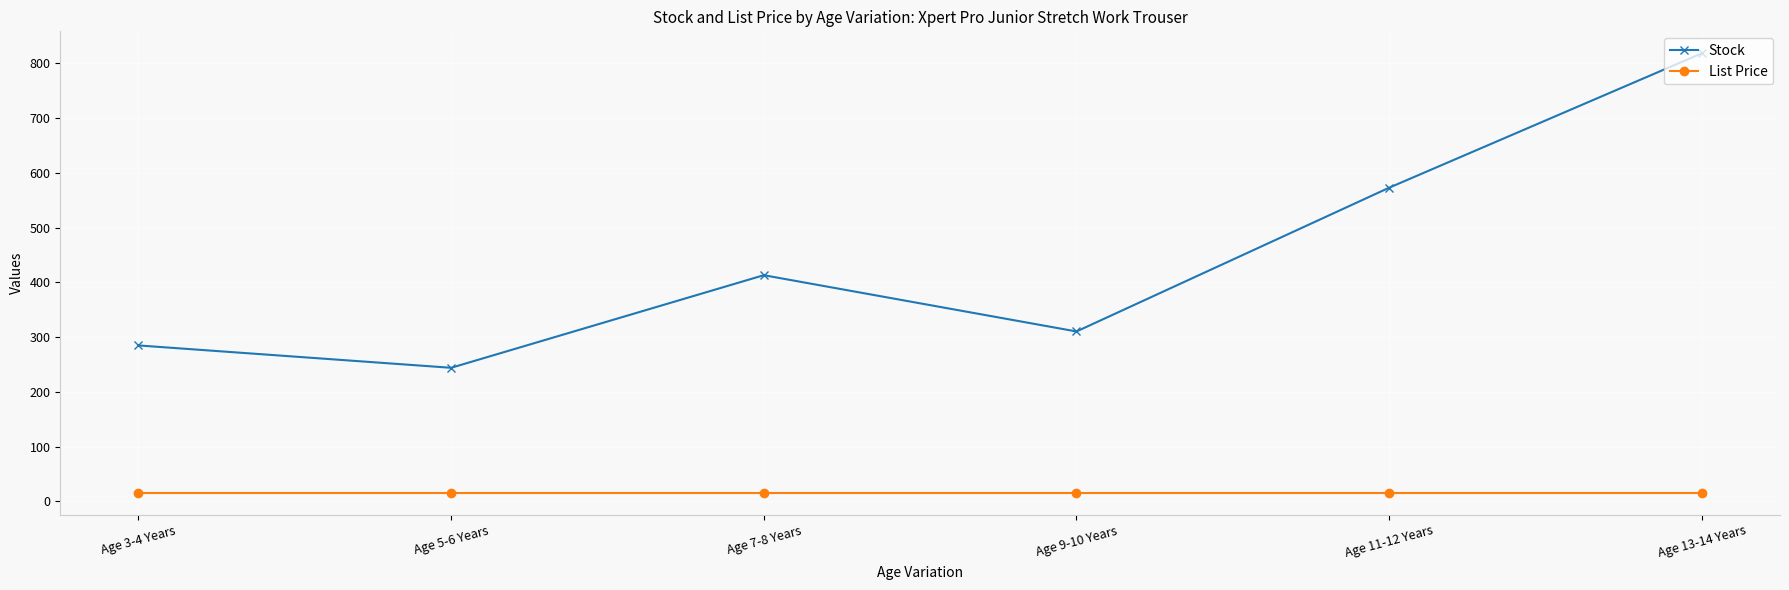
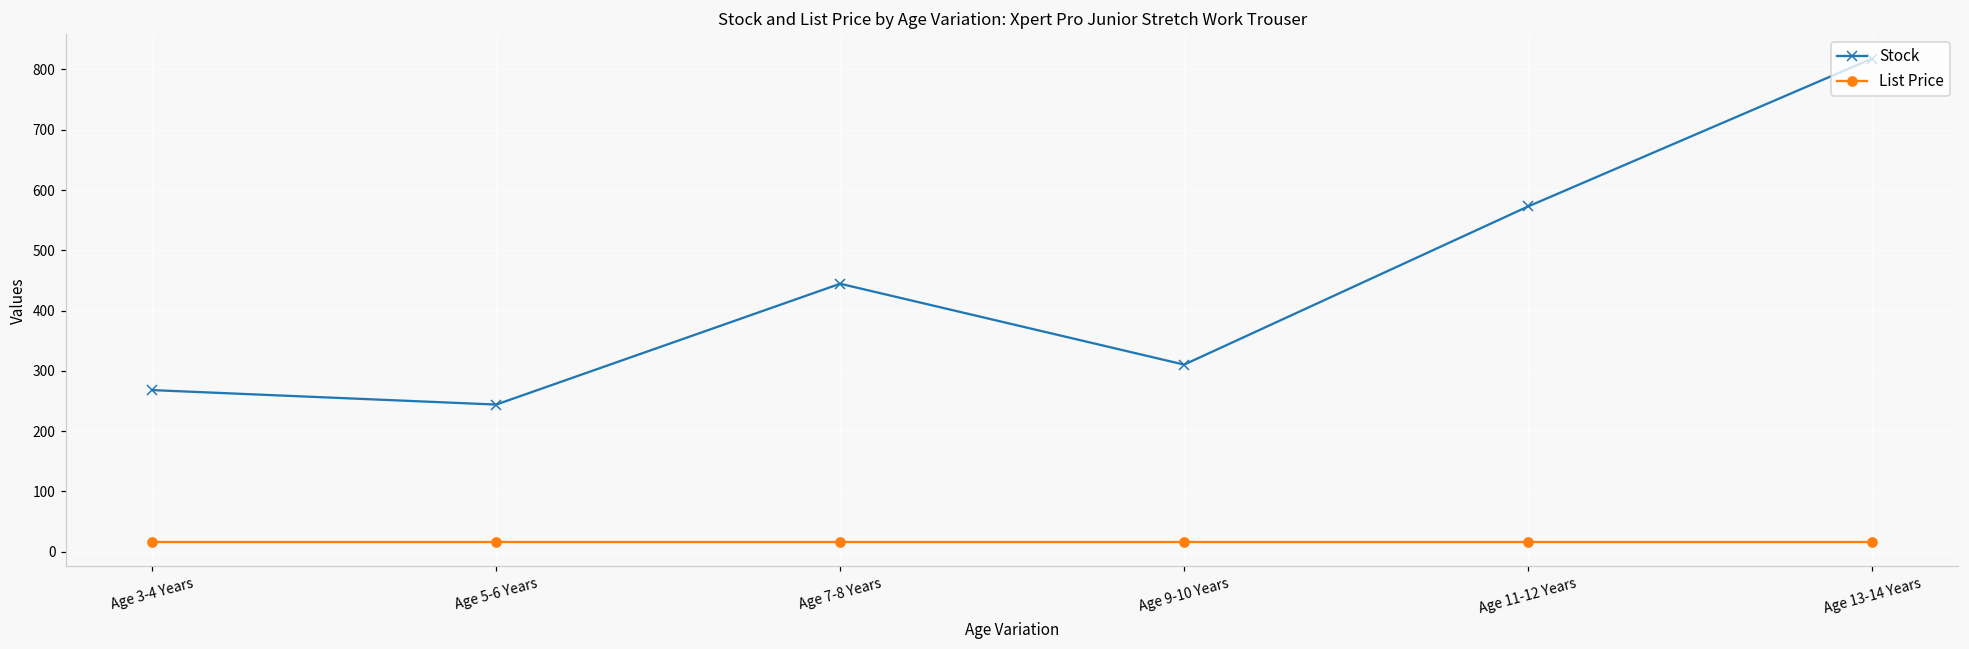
Stock, Age 3-4 Years: 280 -> 270
Stock, Age 7-8 Years: 410 -> 440
